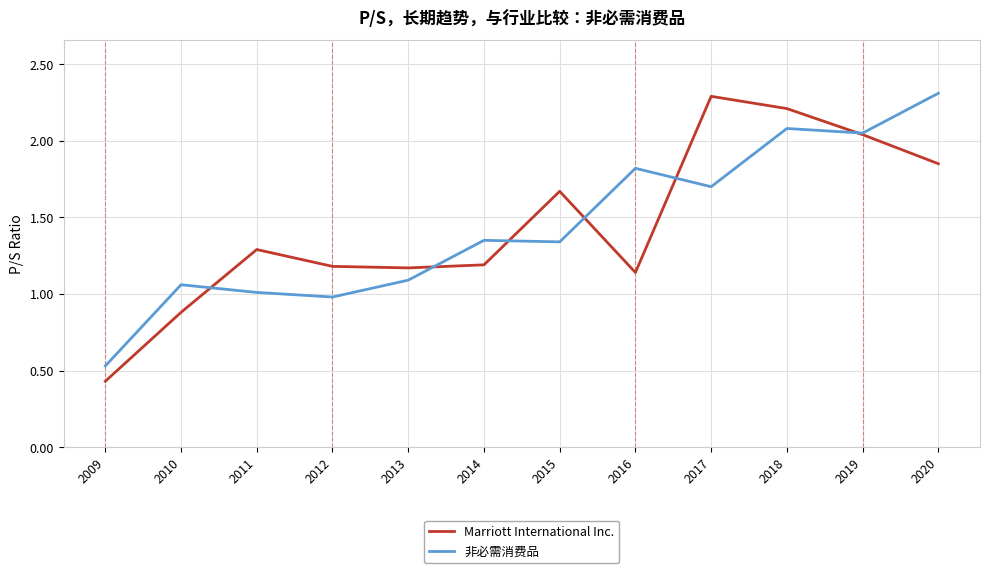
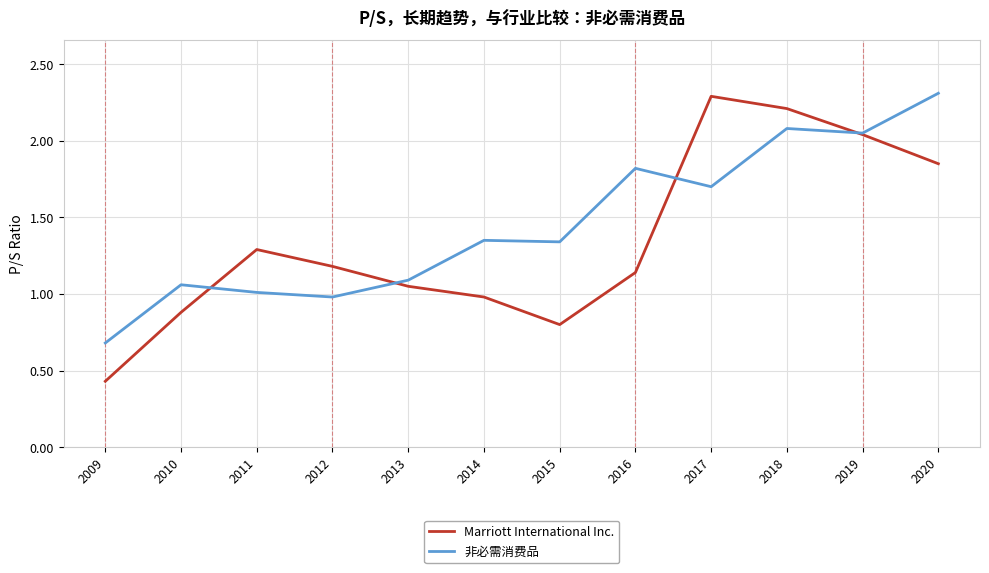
非必需消费品, 2009: 0.53 -> 0.68
Marriott International Inc., 2013: 1.17 -> 1.05
Marriott International Inc., 2014: 1.19 -> 0.98
Marriott International Inc., 2015: 1.67 -> 0.80
